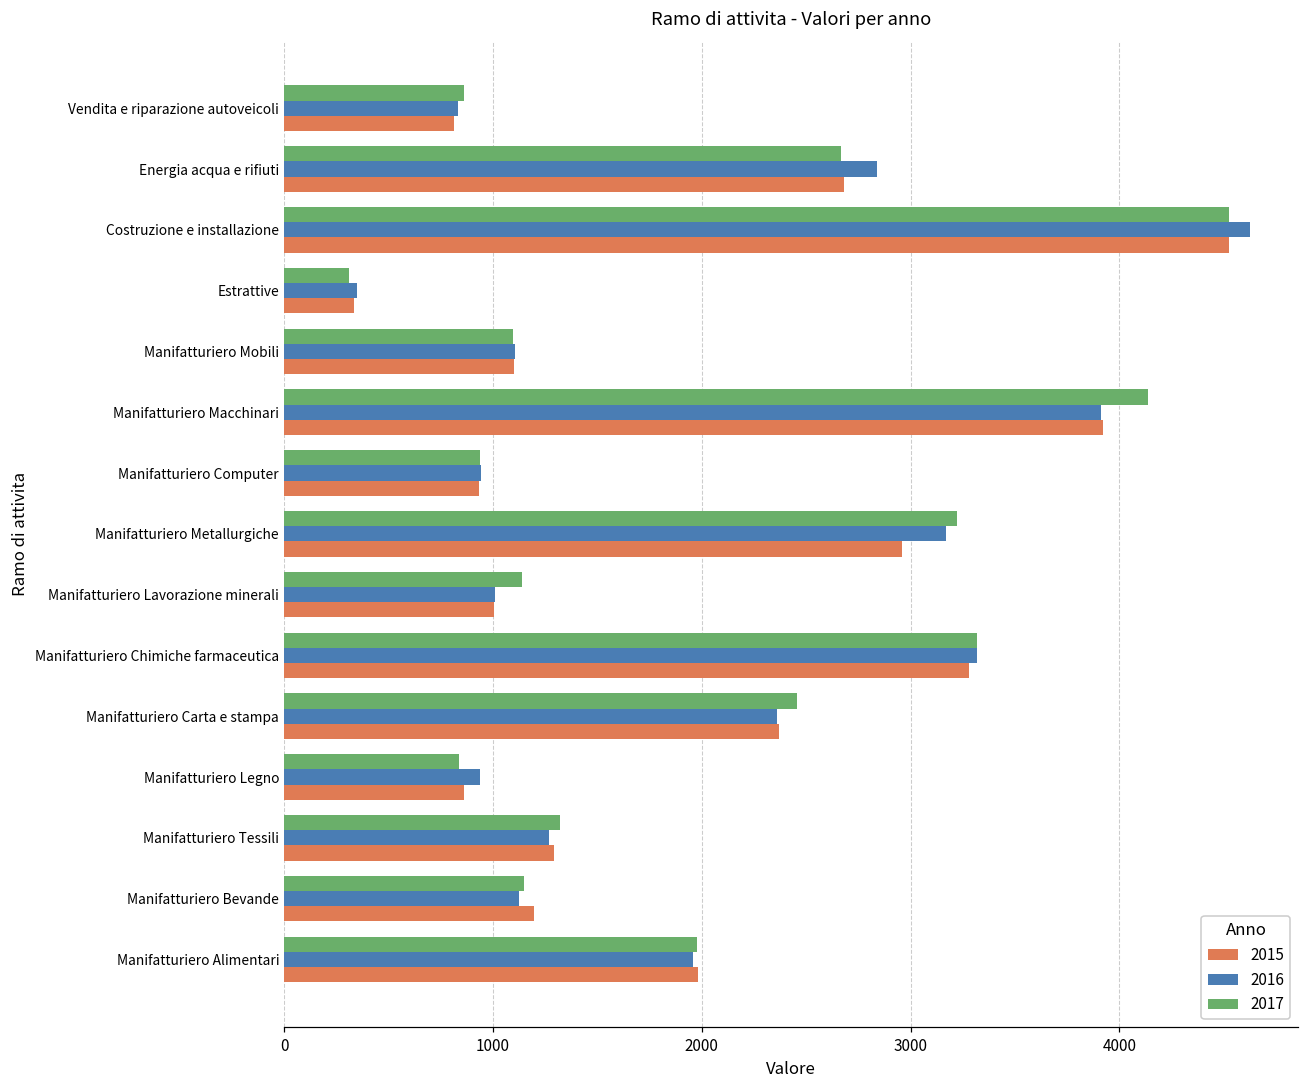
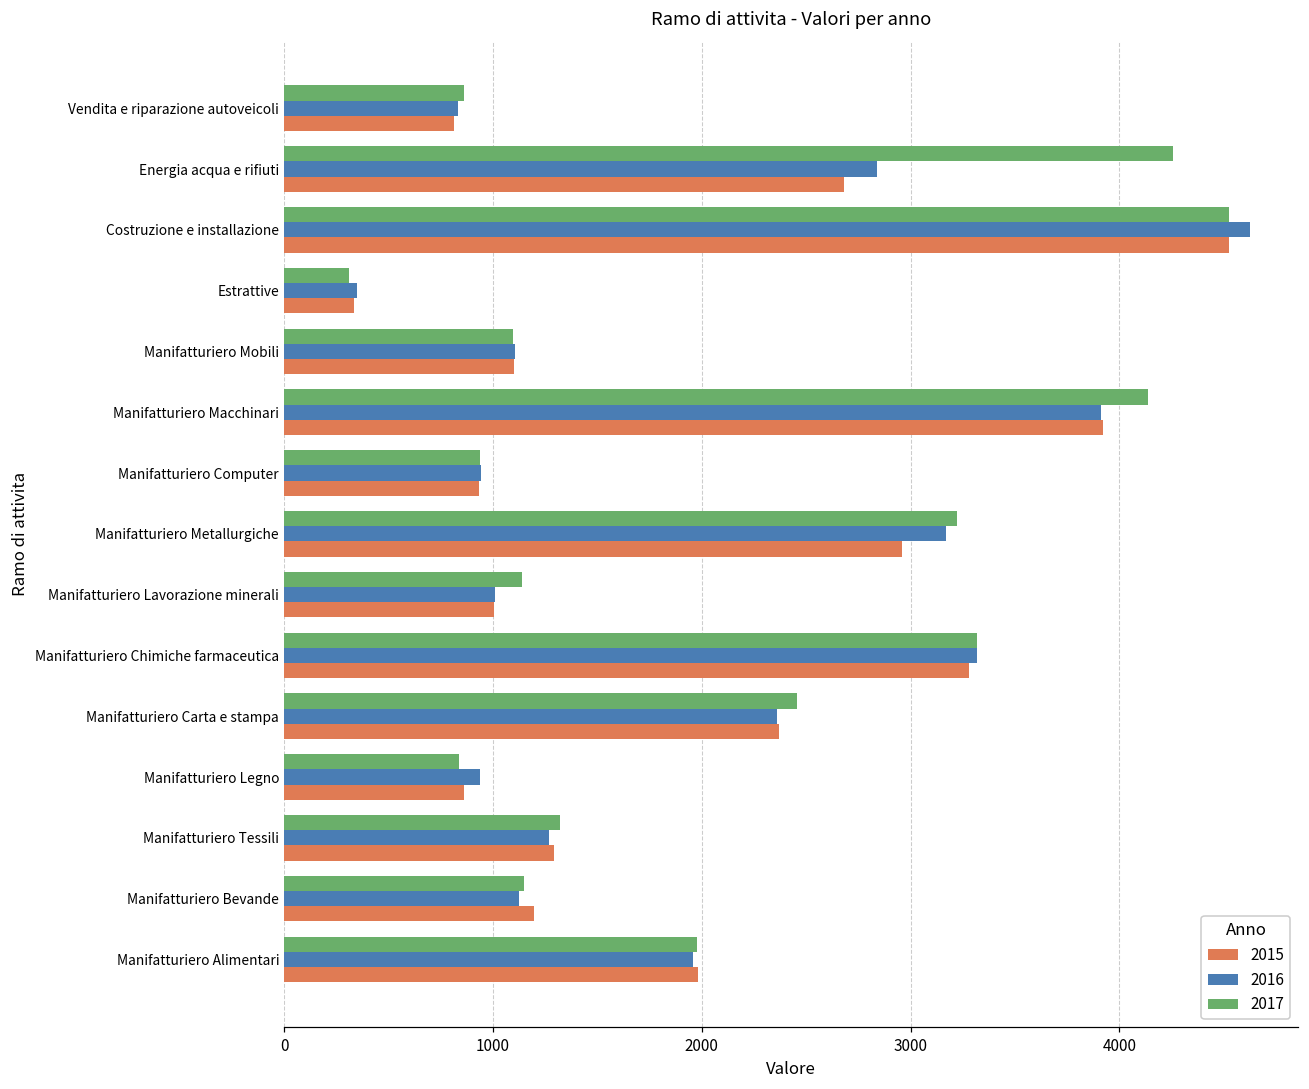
2017, Energia acqua e rifiuti: 2670 -> 4260
